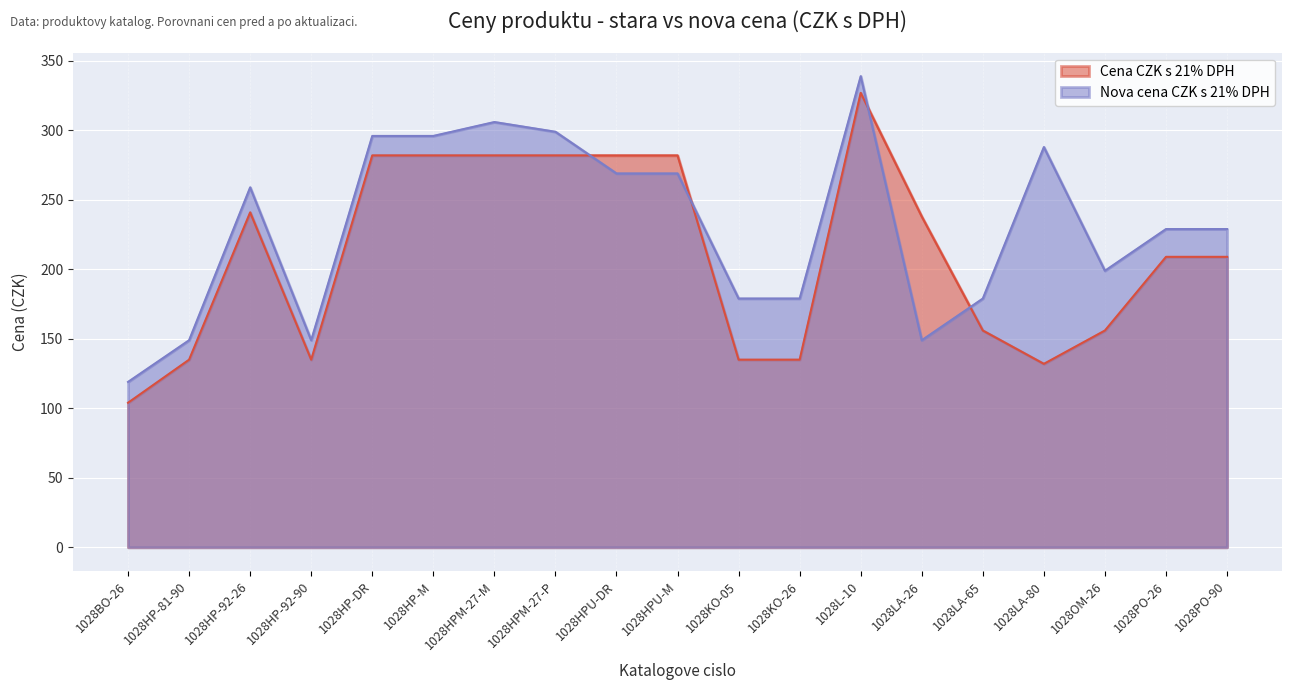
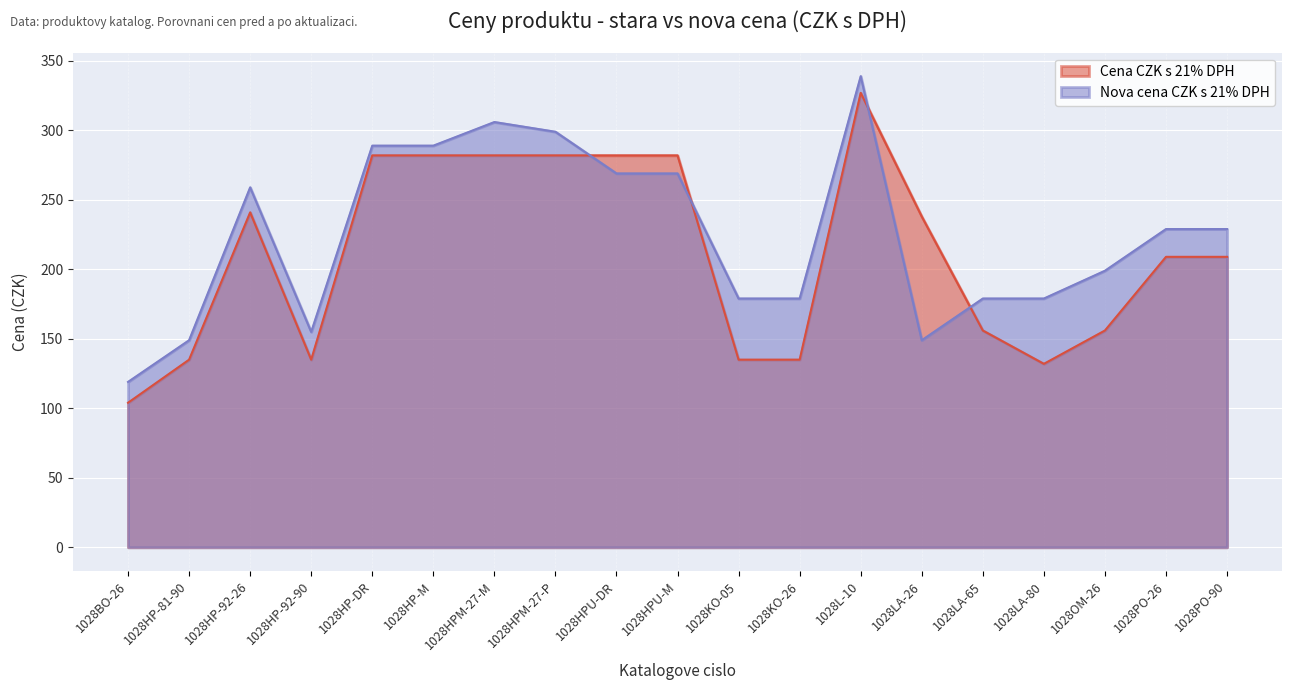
Nova cena CZK s 21% DPH, 1028HP-92-90: 149 -> 155
Nova cena CZK s 21% DPH, 1028HP-DR: 296 -> 289
Nova cena CZK s 21% DPH, 1028HP-M: 296 -> 289
Nova cena CZK s 21% DPH, 1028LA-80: 288 -> 179
